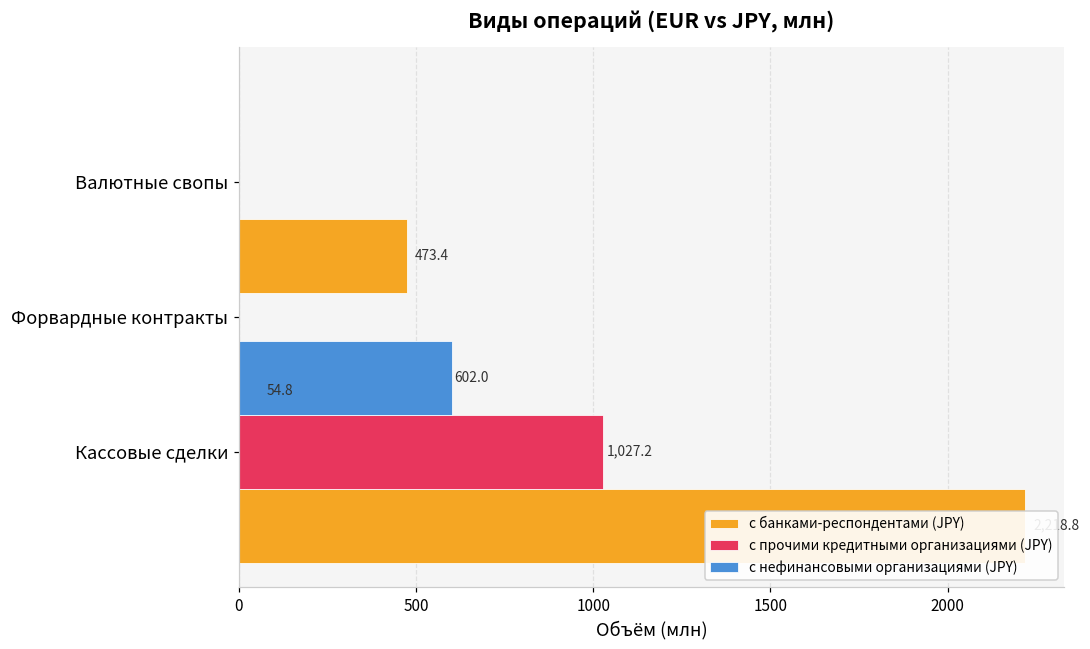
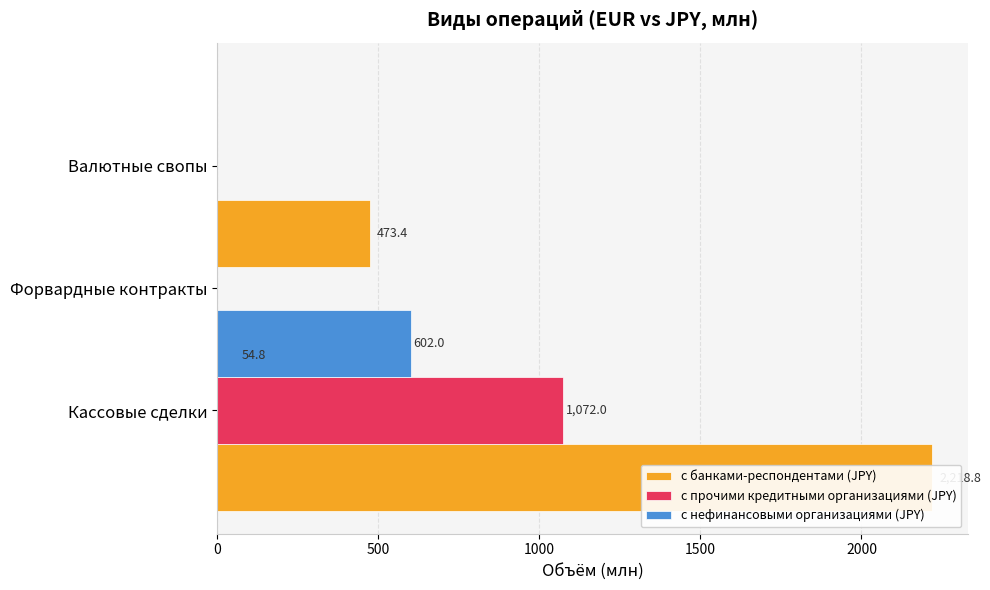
с прочими кредитными организациями (JPY), Кассовые сделки: 1,027.2 -> 1,072.0
